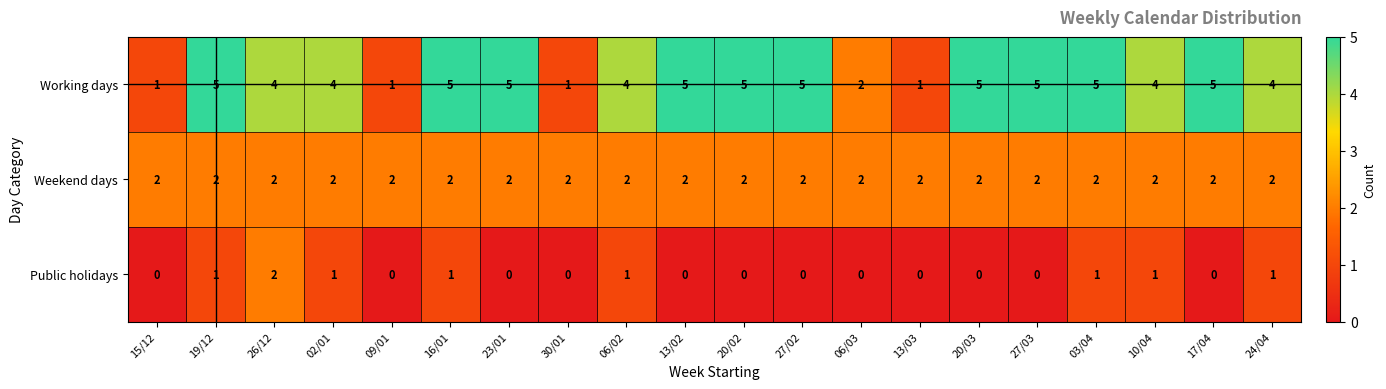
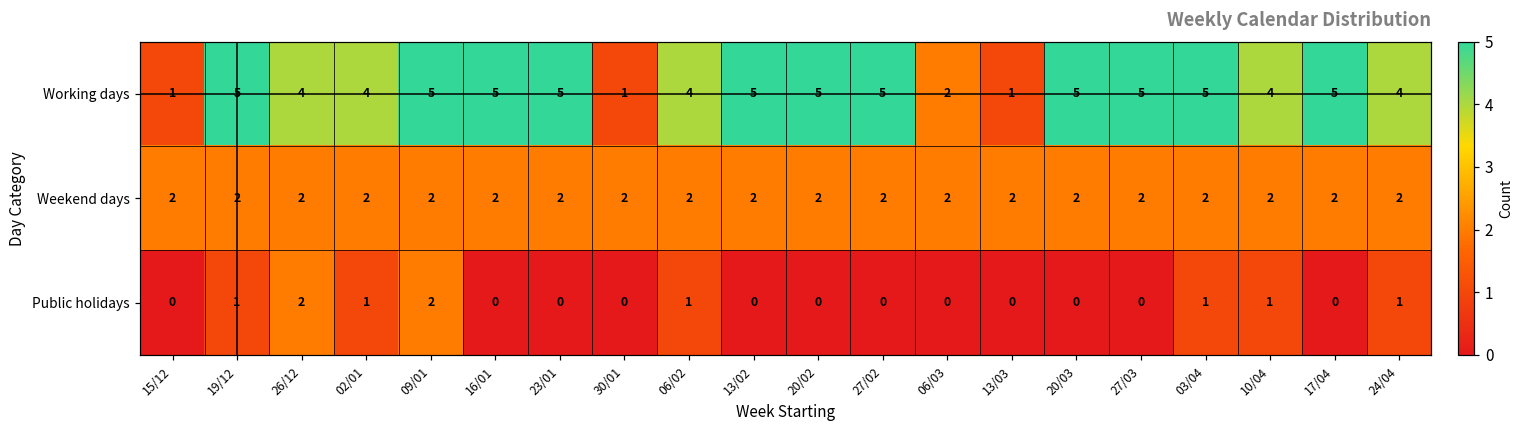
Working days, 09/01: 1 -> 5
Public holidays, 09/01: 0 -> 2
Public holidays, 16/01: 1 -> 0
